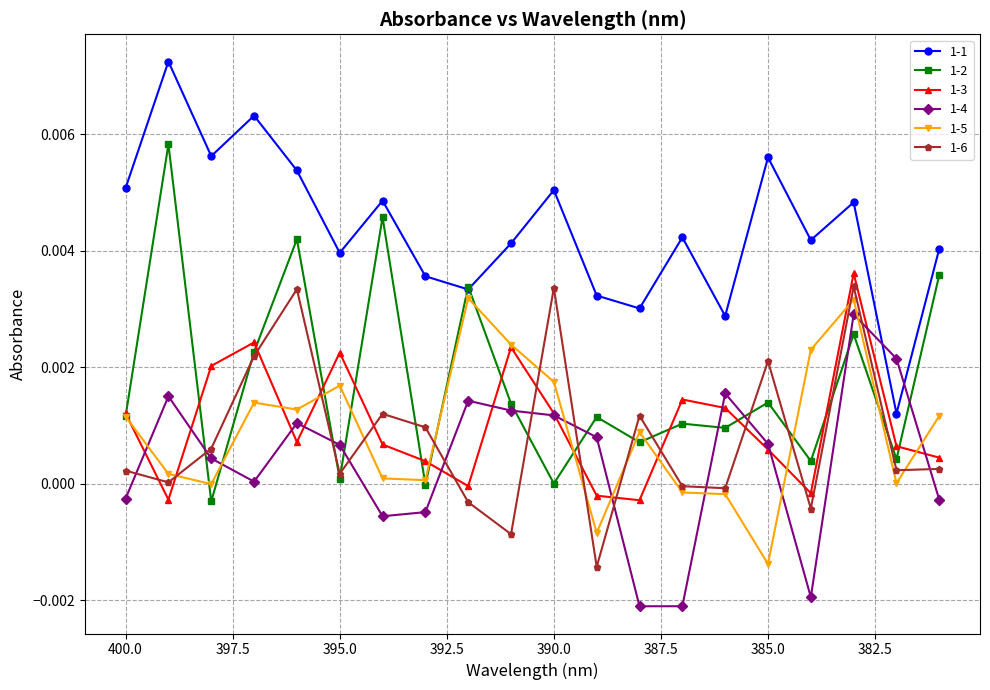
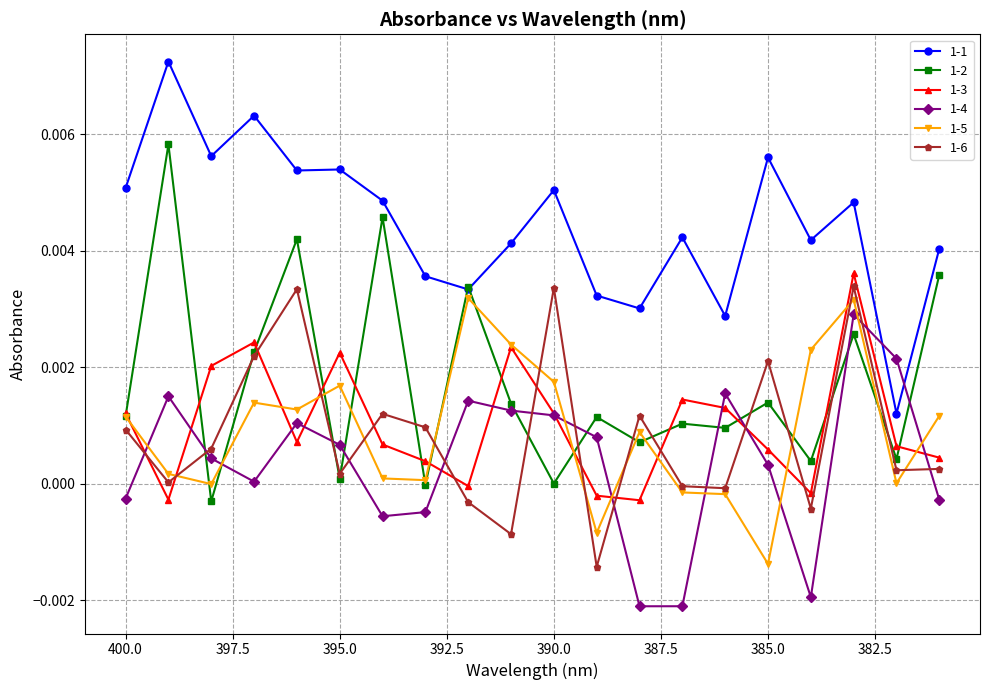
1-6, 400.0: 0.0002 -> 0.0009
1-1, 395.0: 0.0040 -> 0.0054
1-4, 385.0: 0.0007 -> 0.0003
